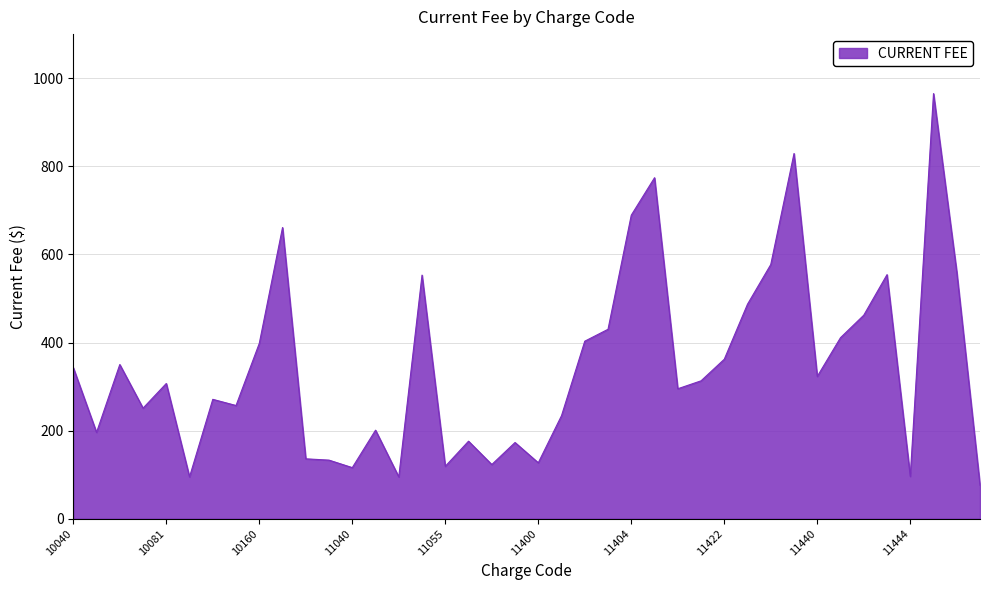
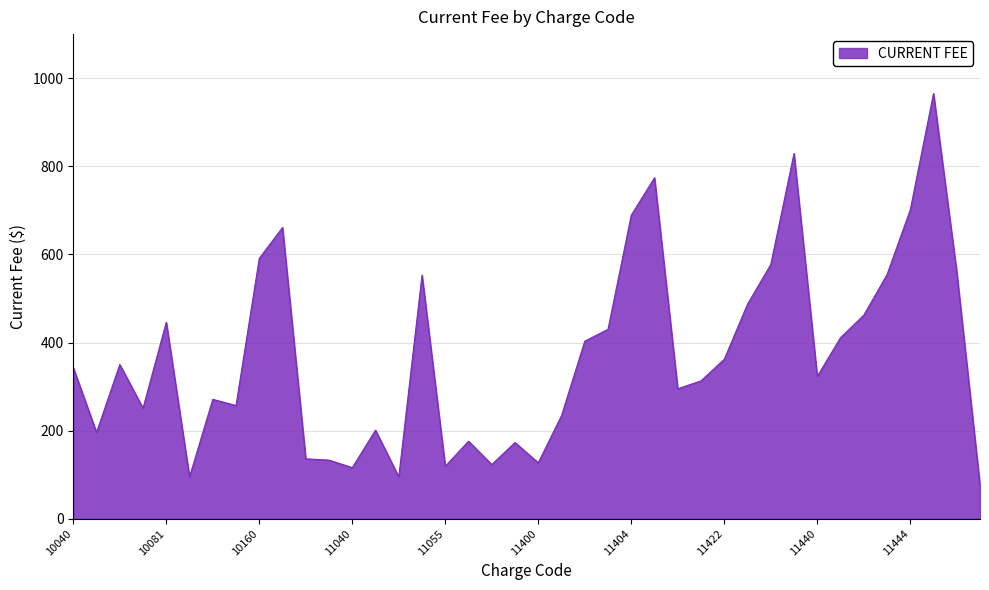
10081: 310 -> 450
10160: 400 -> 590
11444: 100 -> 700
